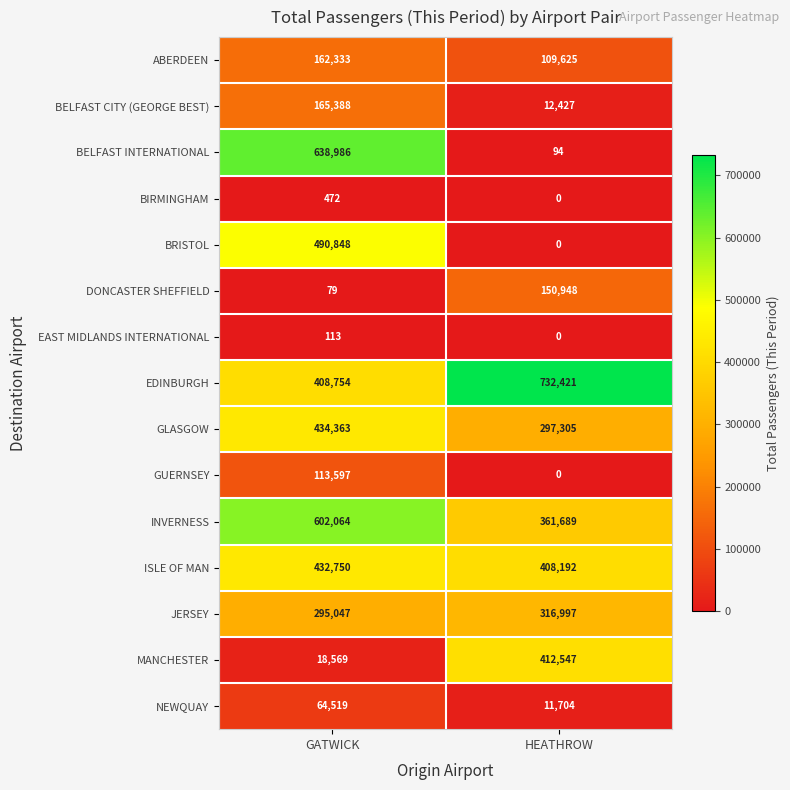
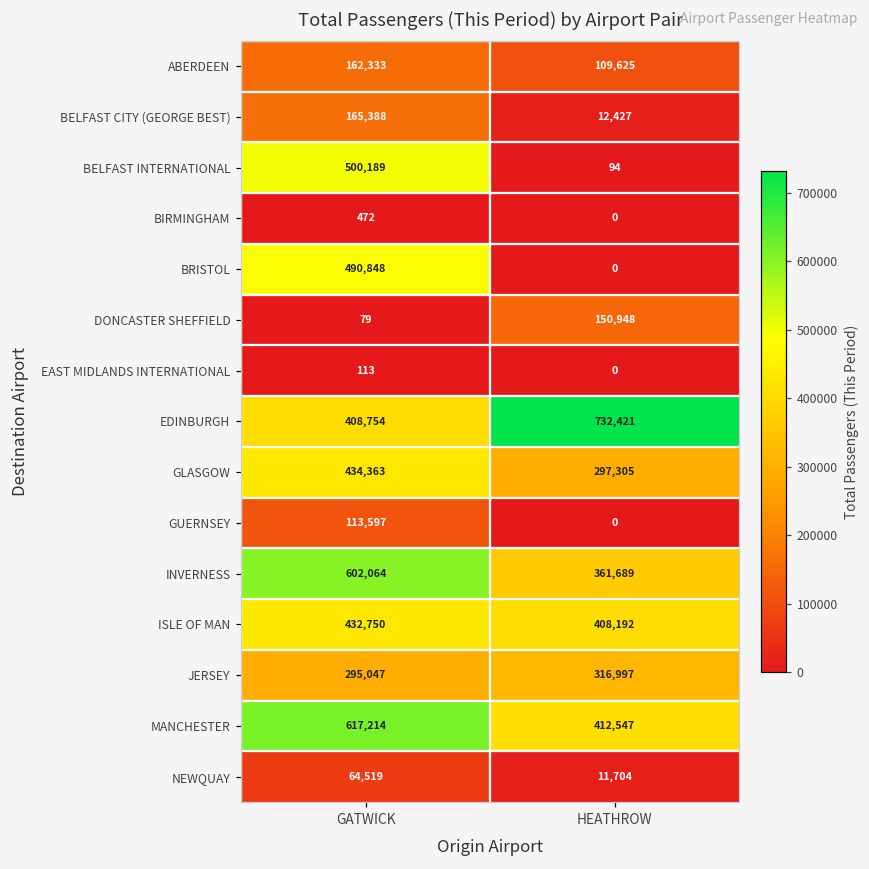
BELFAST INTERNATIONAL, GATWICK: 638,986 -> 500,189
MANCHESTER, GATWICK: 18,569 -> 617,214
